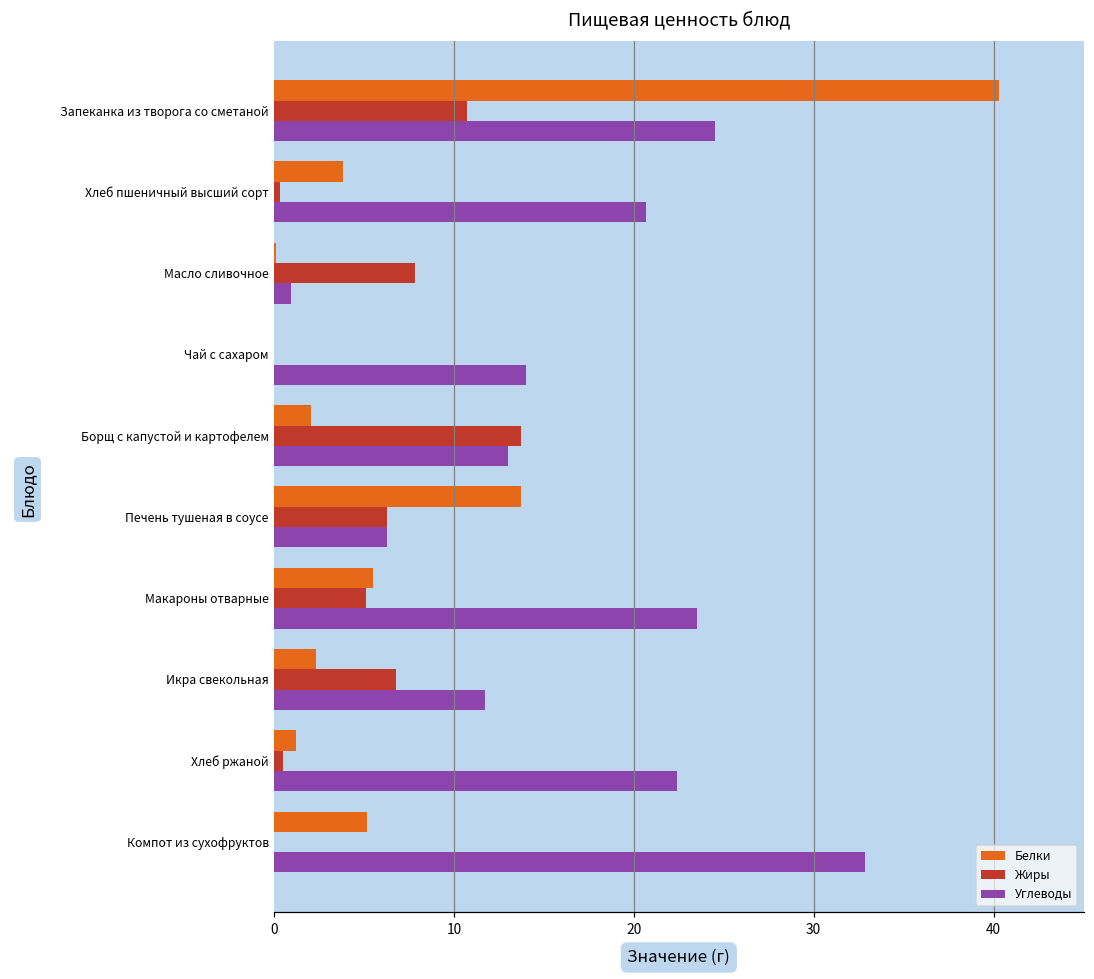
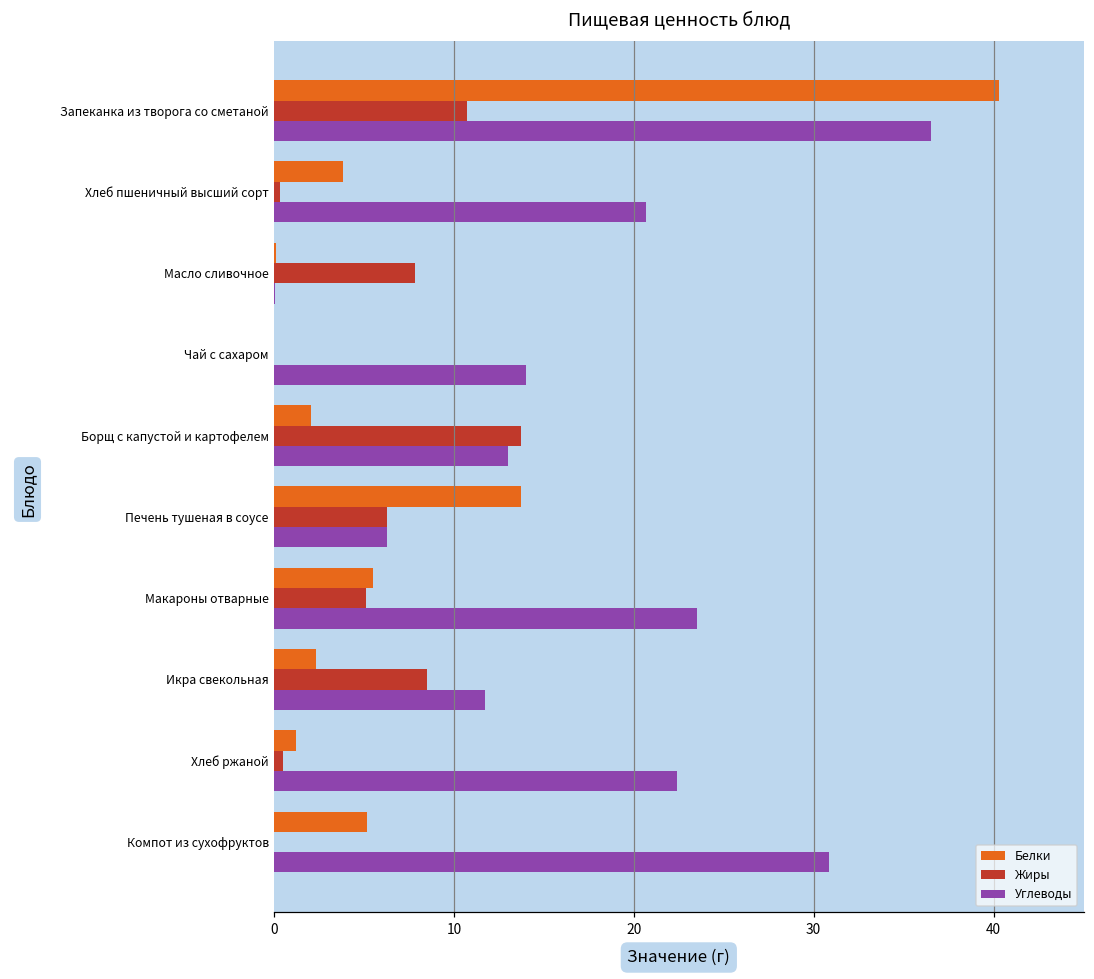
Углеводы, Запеканка из творога со сметаной: 24.5 -> 36.5
Углеводы, Масло сливочное: 1.0 -> 0.1
Жиры, Икра свекольная: 6.8 -> 8.5
Углеводы, Компот из сухофруктов: 32.9 -> 30.9
